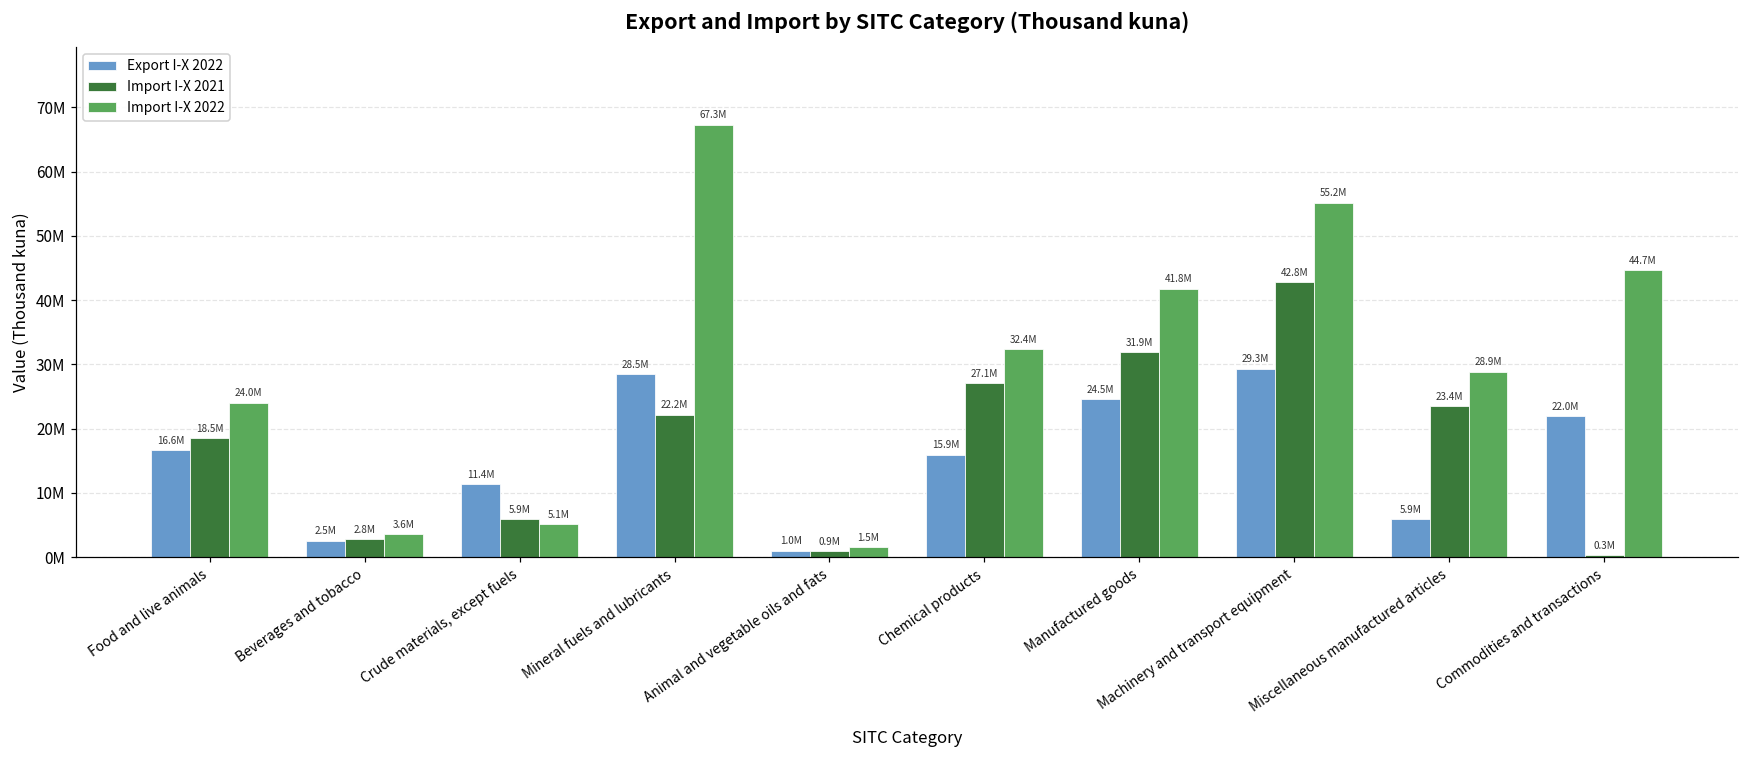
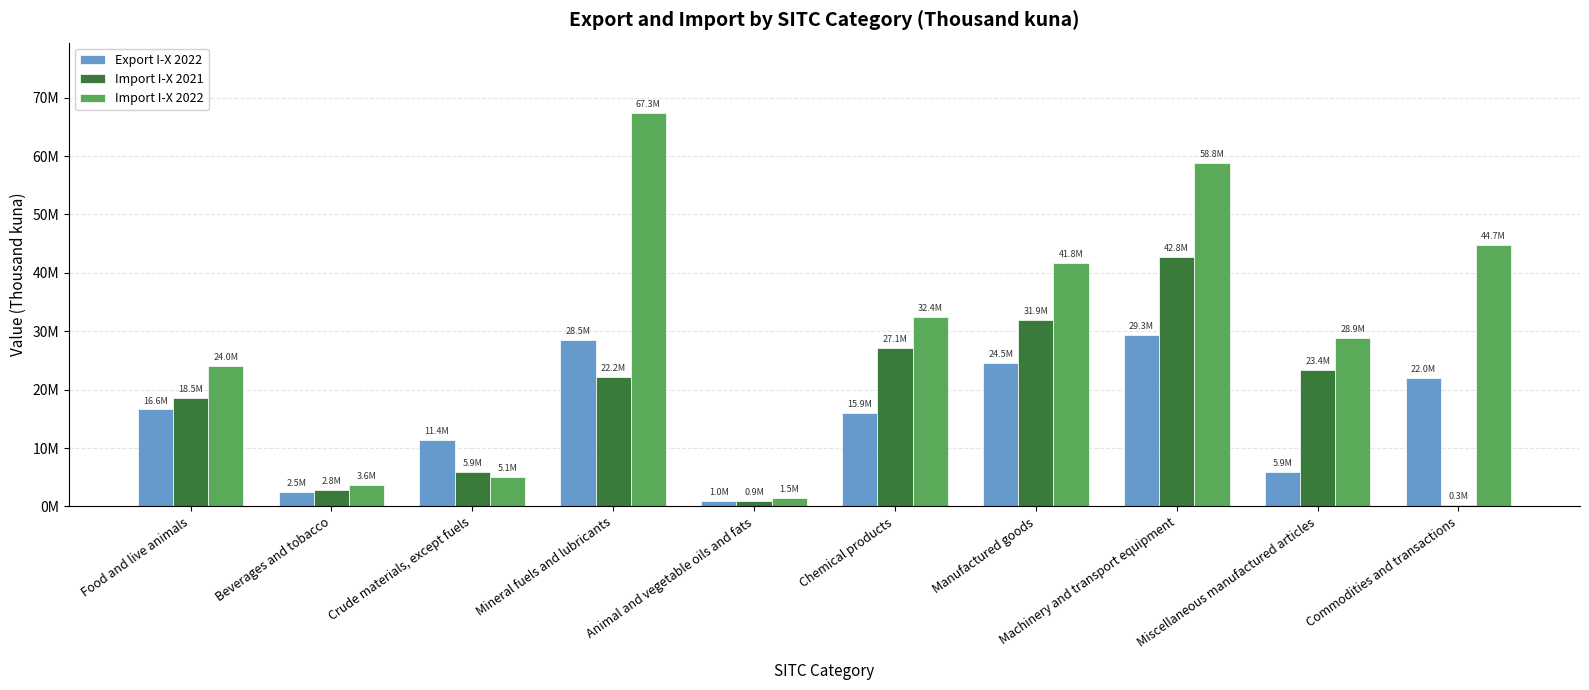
Import I-X 2022, Machinery and transport equipment: 55.2M -> 58.8M
